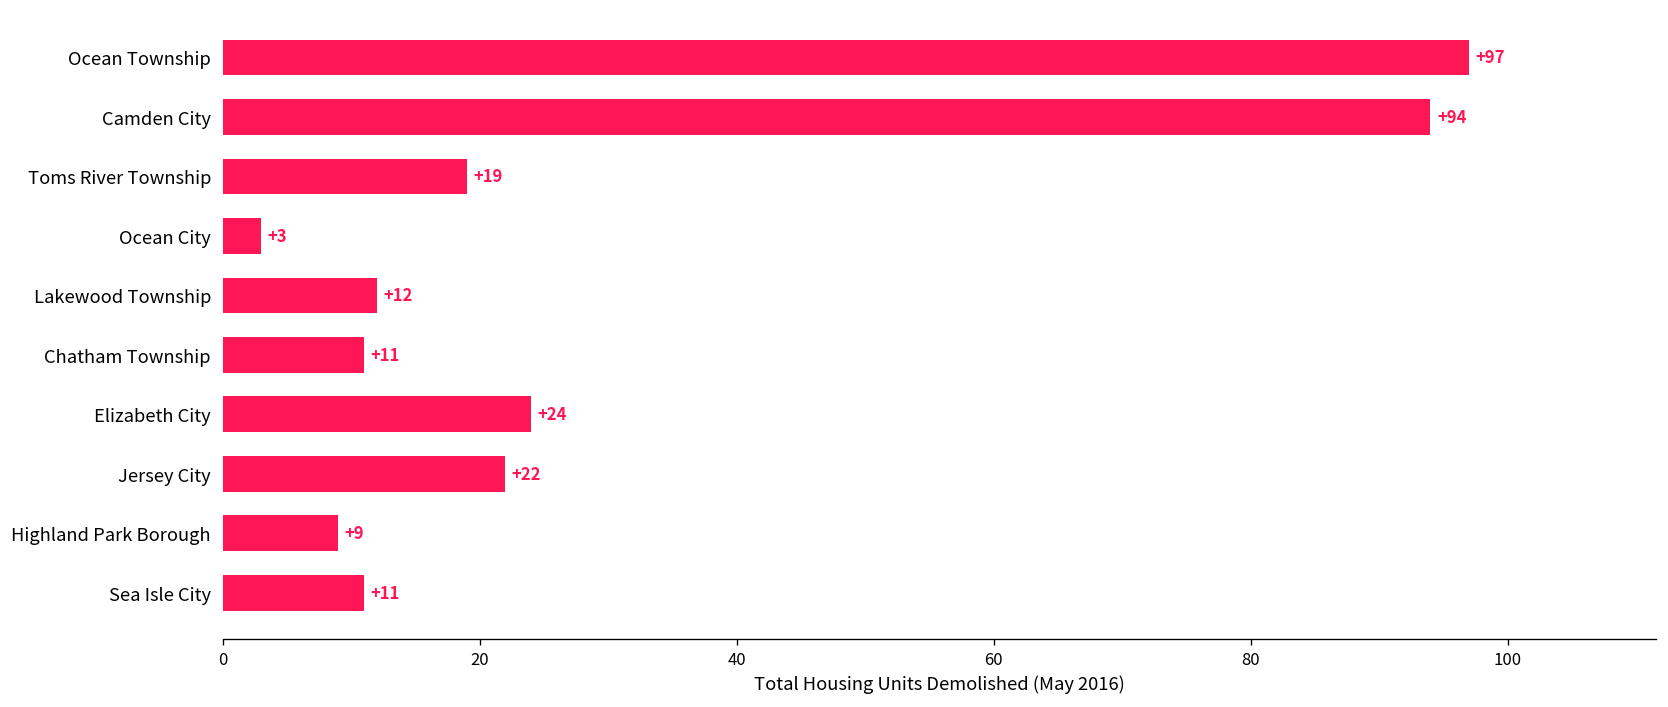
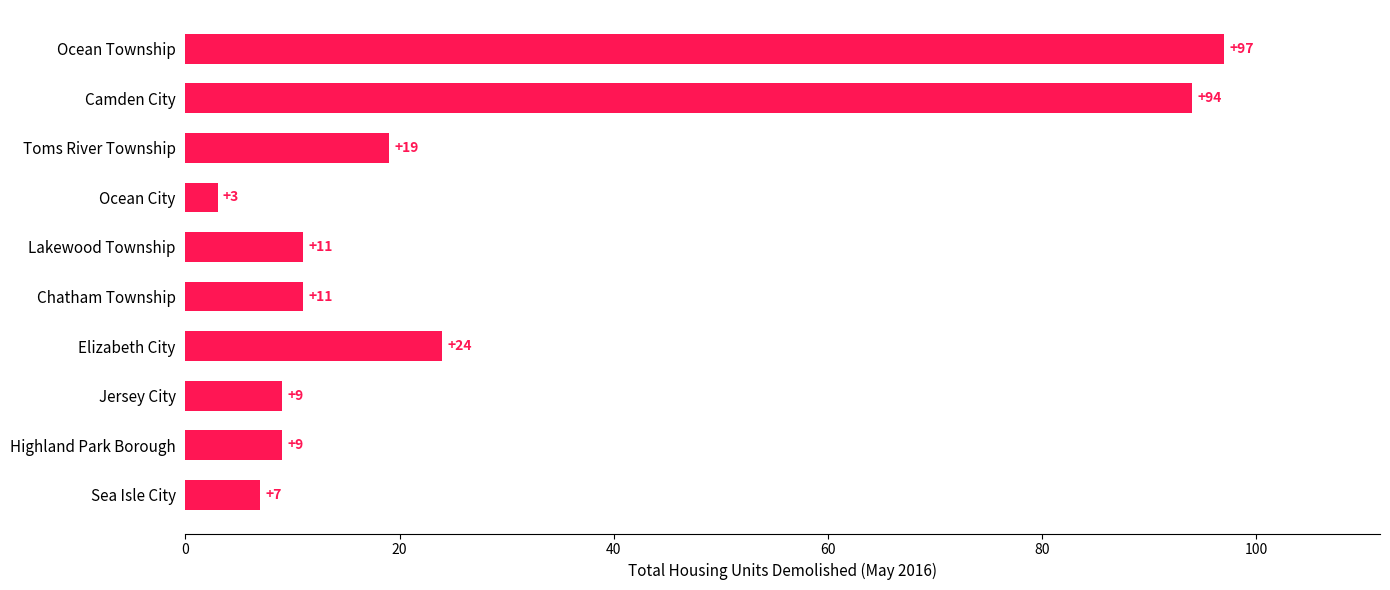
Lakewood Township: +12 -> +11
Jersey City: +22 -> +9
Sea Isle City: +11 -> +7
